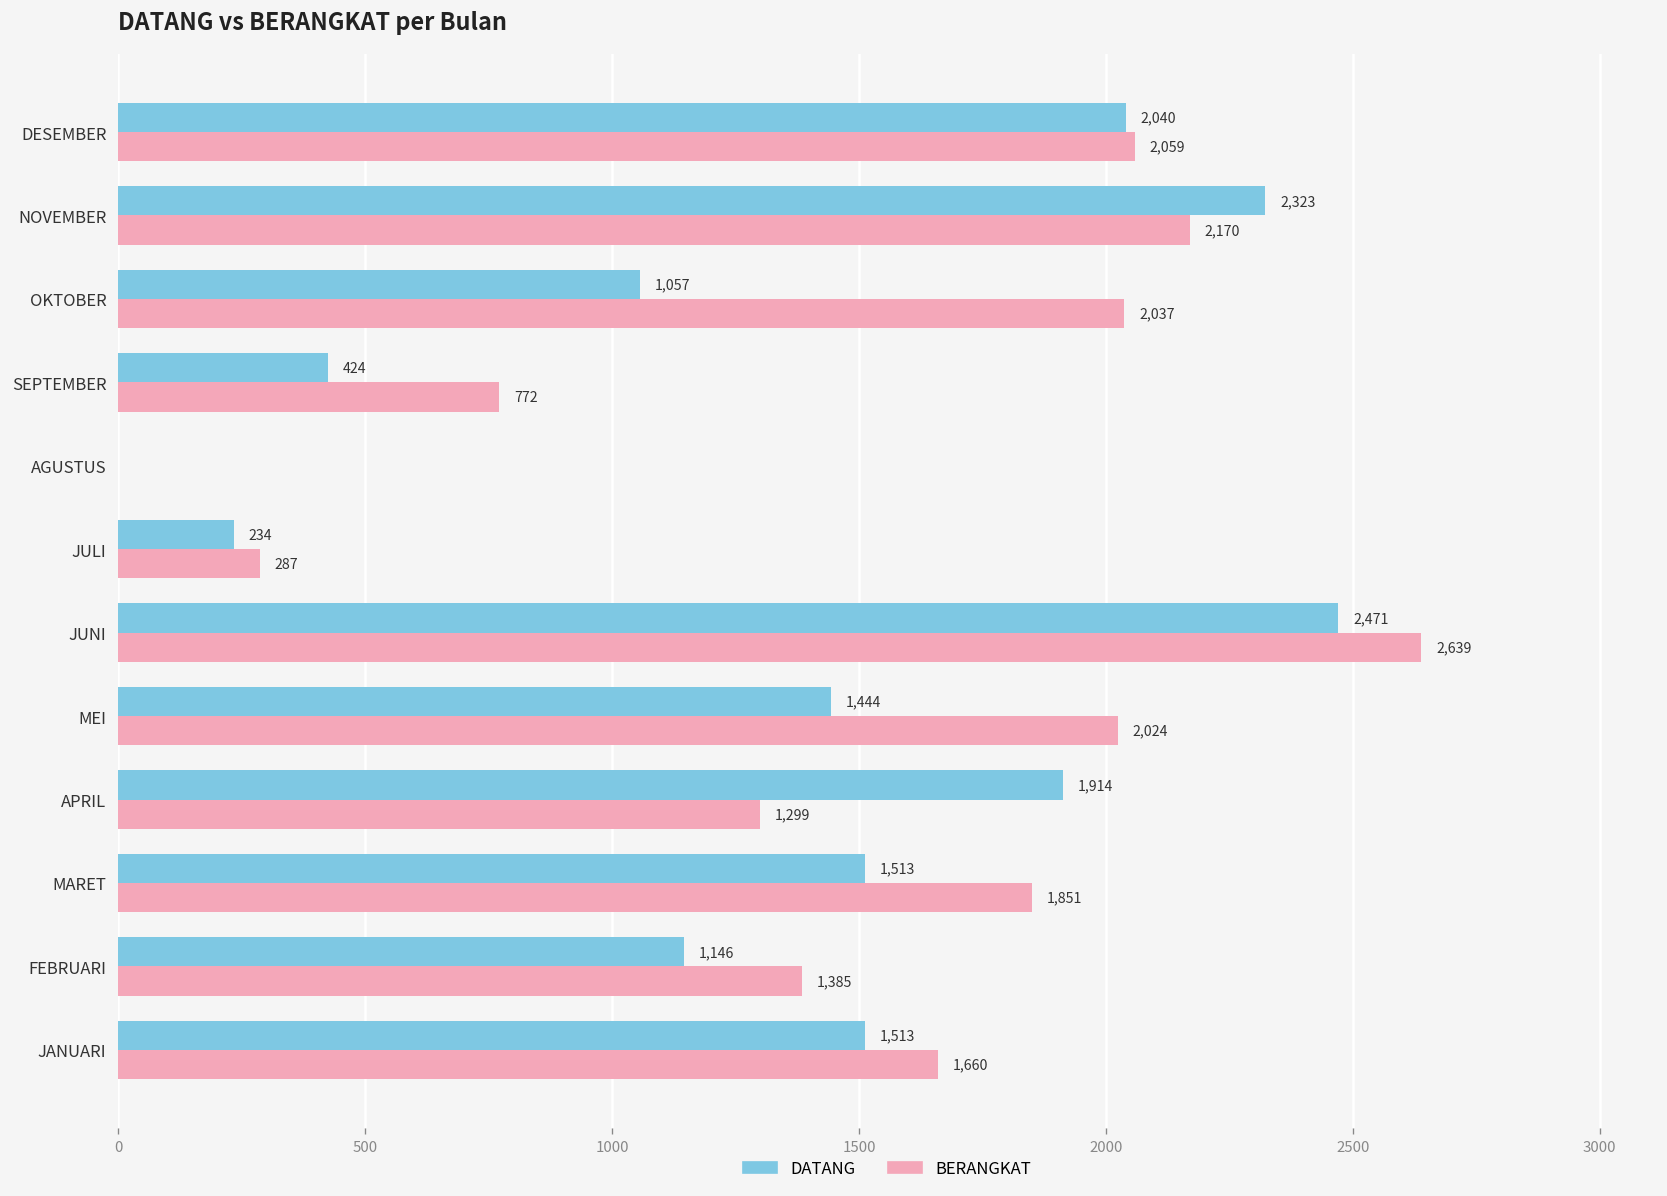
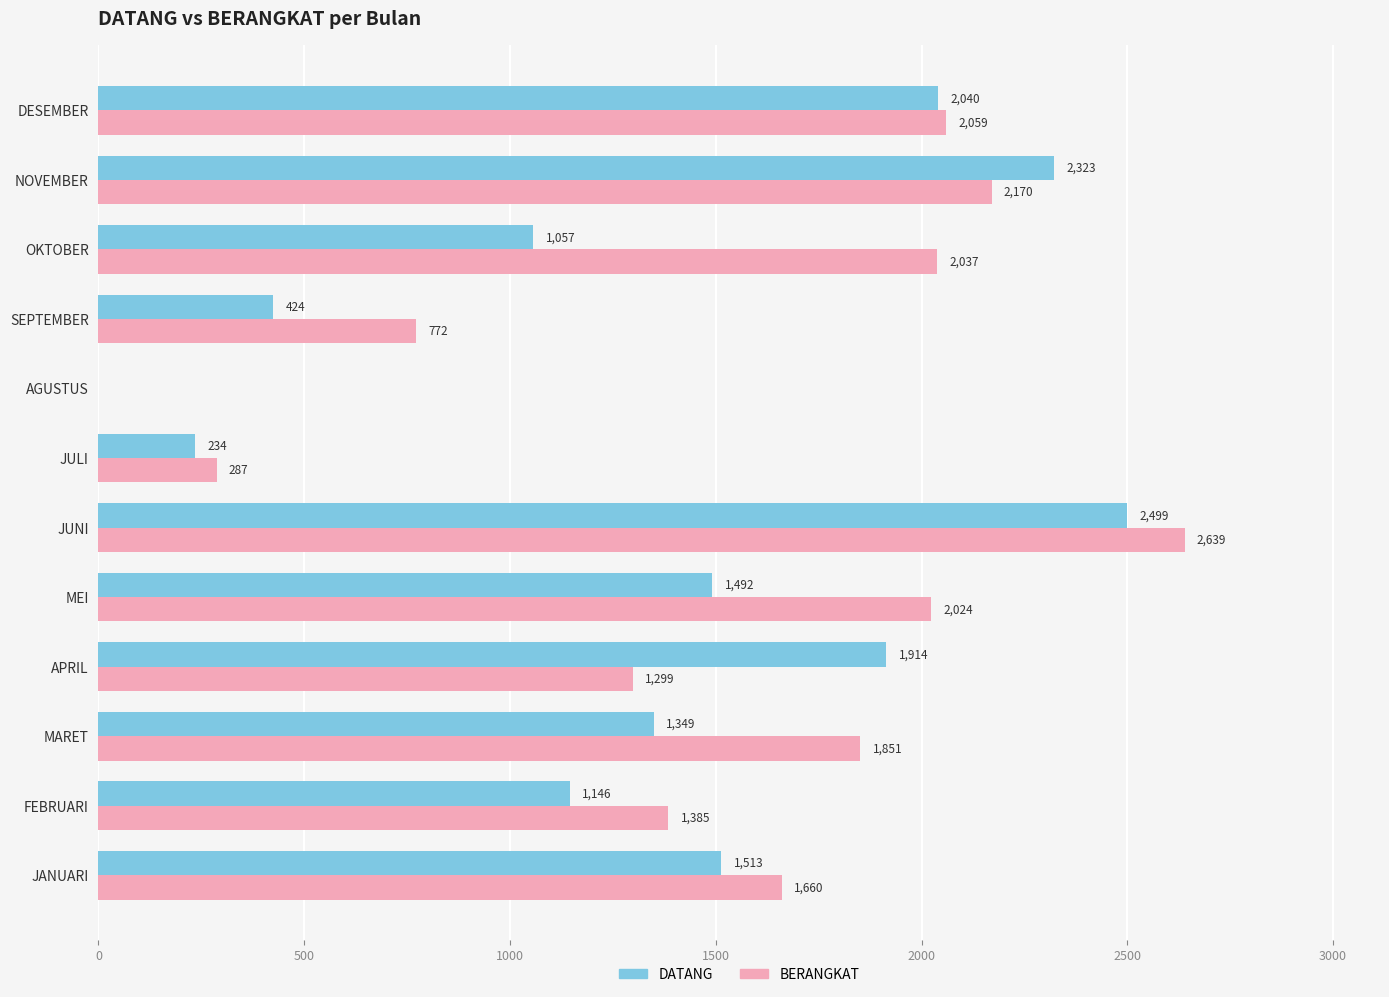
DATANG, JUNI: 2,471 -> 2,499
DATANG, MEI: 1,444 -> 1,492
DATANG, MARET: 1,513 -> 1,349
